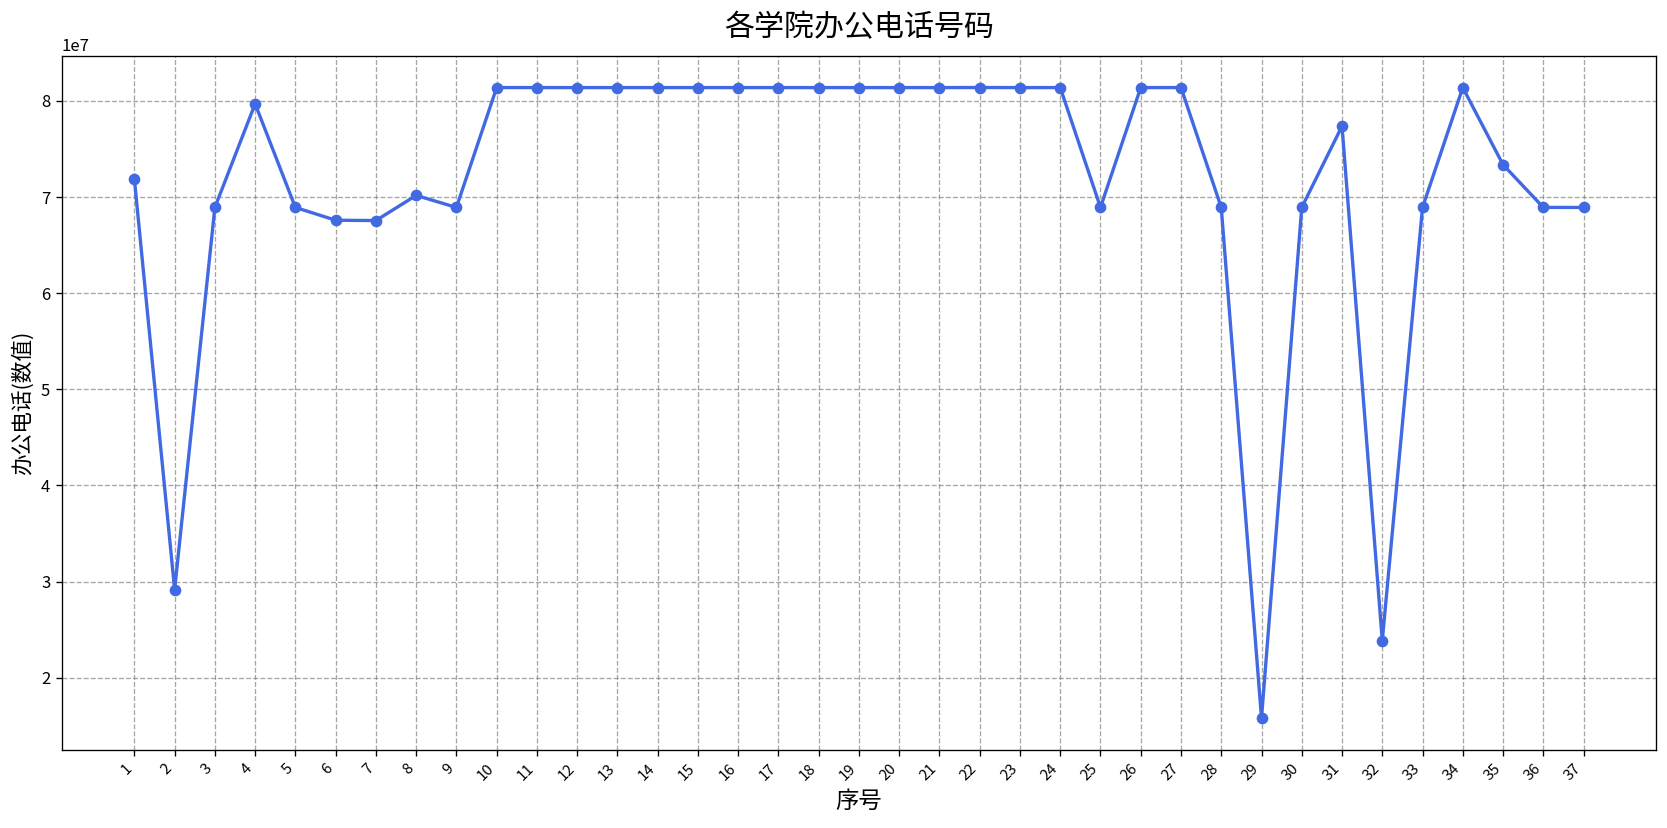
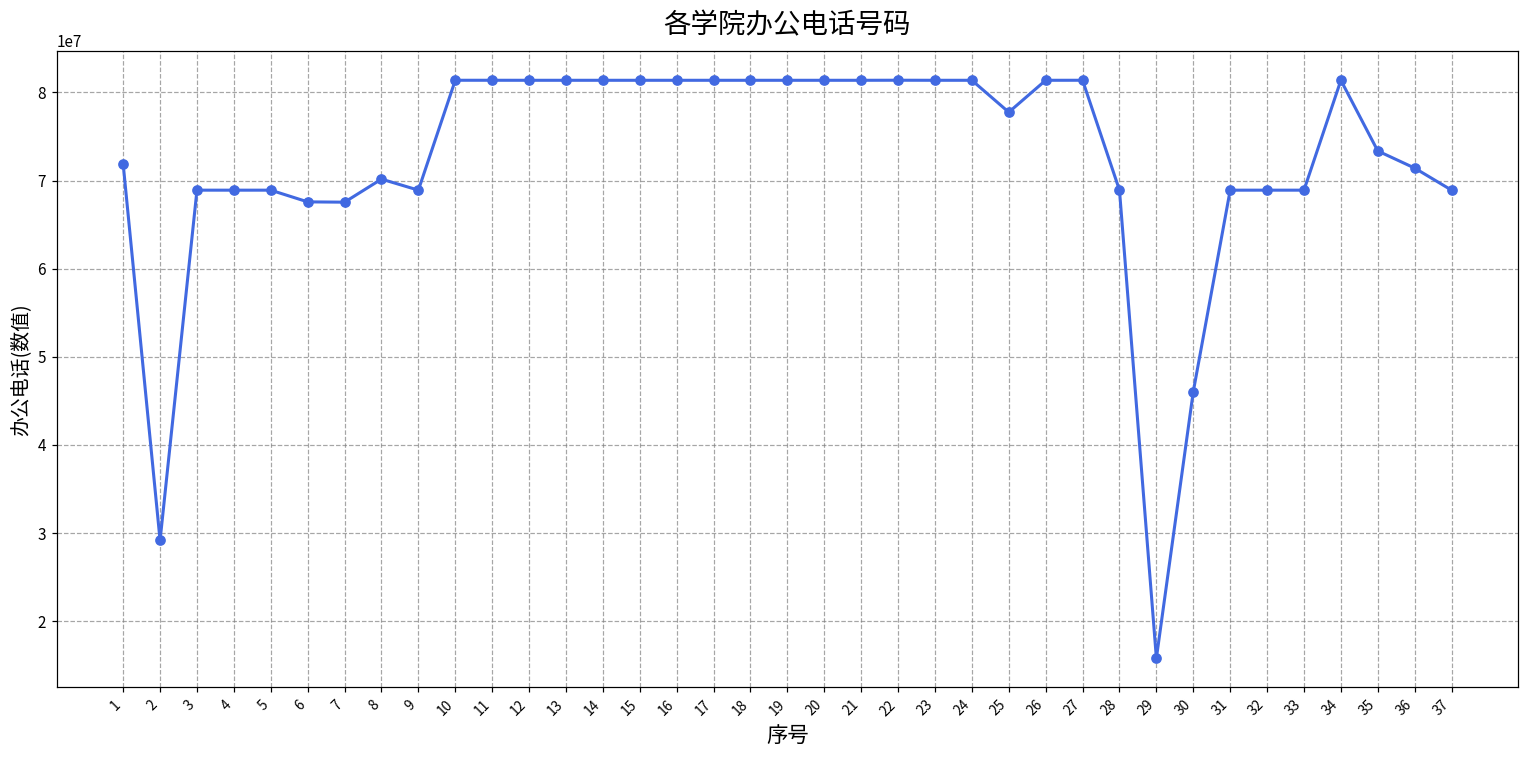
4: 80000000 -> 69000000
25: 69000000 -> 78000000
30: 69000000 -> 46000000
31: 77000000 -> 69000000
32: 24000000 -> 69000000
36: 69000000 -> 71000000
